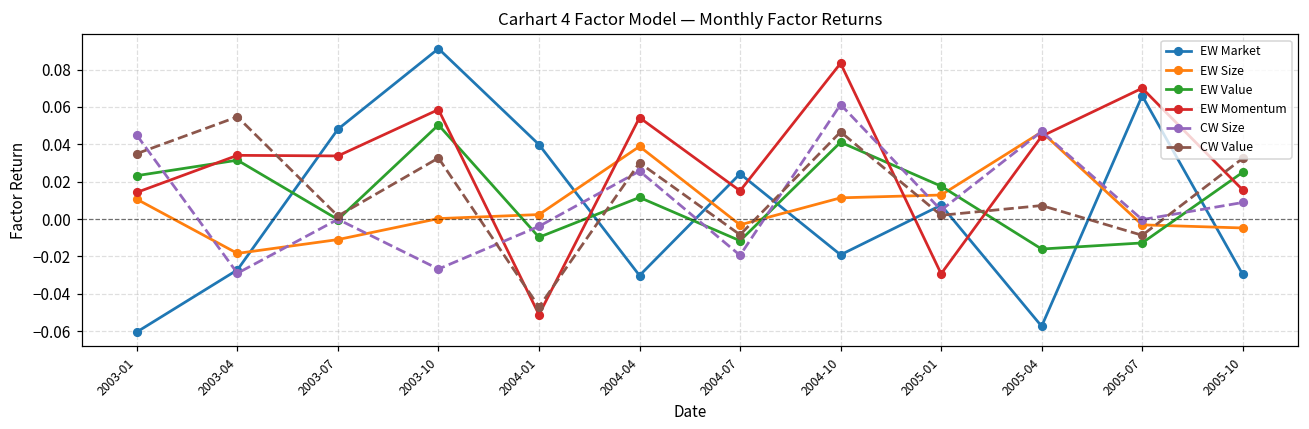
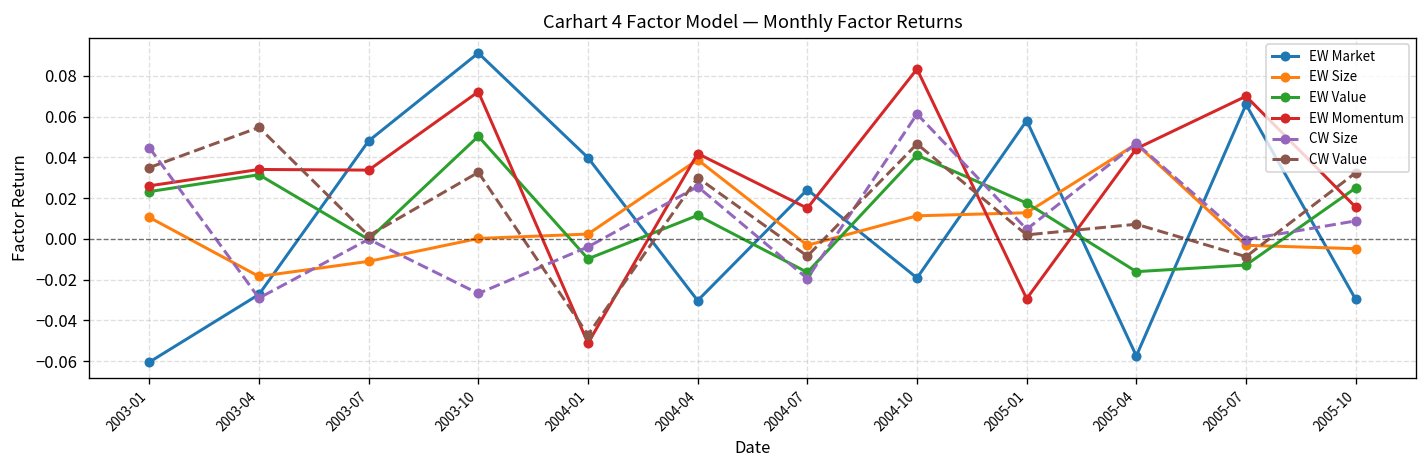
EW Momentum, 2003-01: 0.014 -> 0.026
EW Momentum, 2003-10: 0.059 -> 0.072
EW Momentum, 2004-04: 0.054 -> 0.042
EW Value, 2004-07: -0.012 -> -0.016
EW Market, 2005-01: 0.007 -> 0.058
